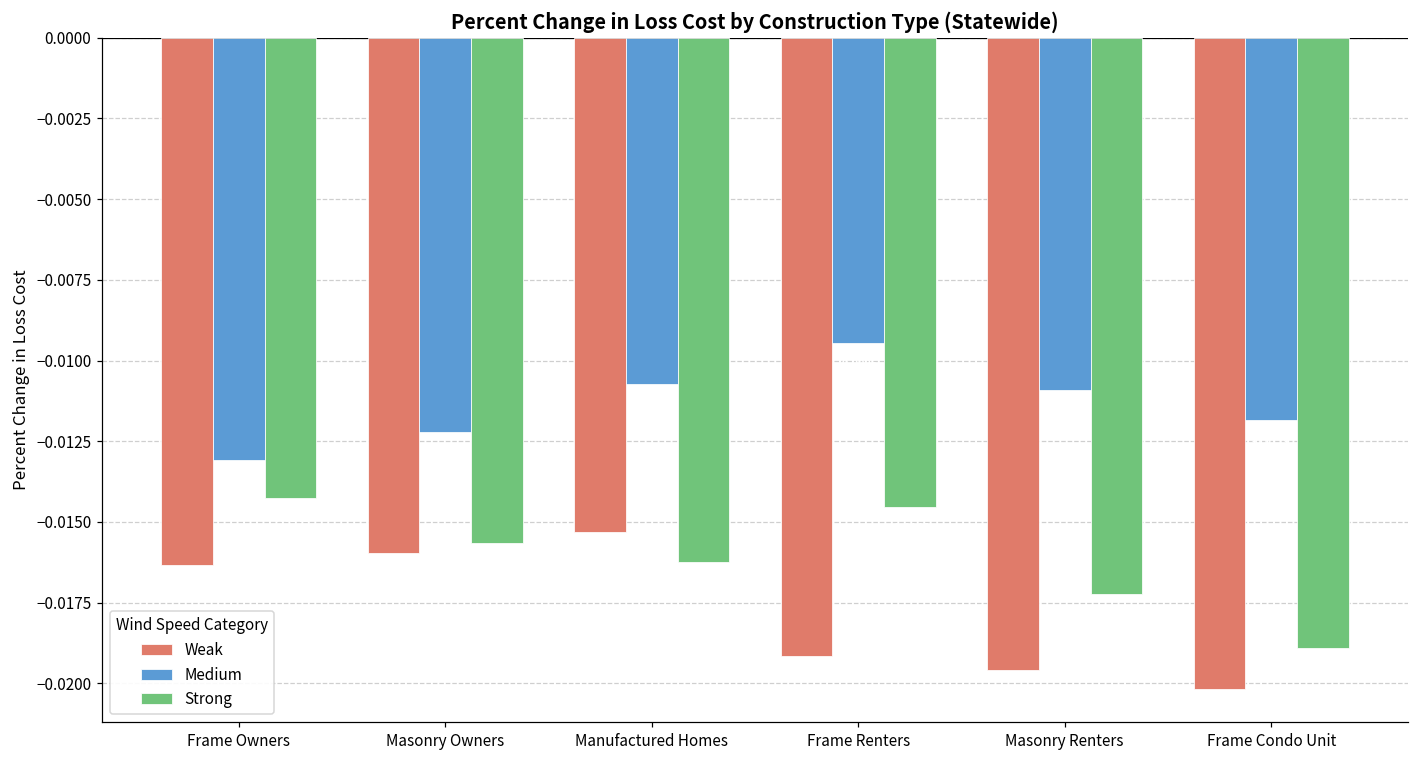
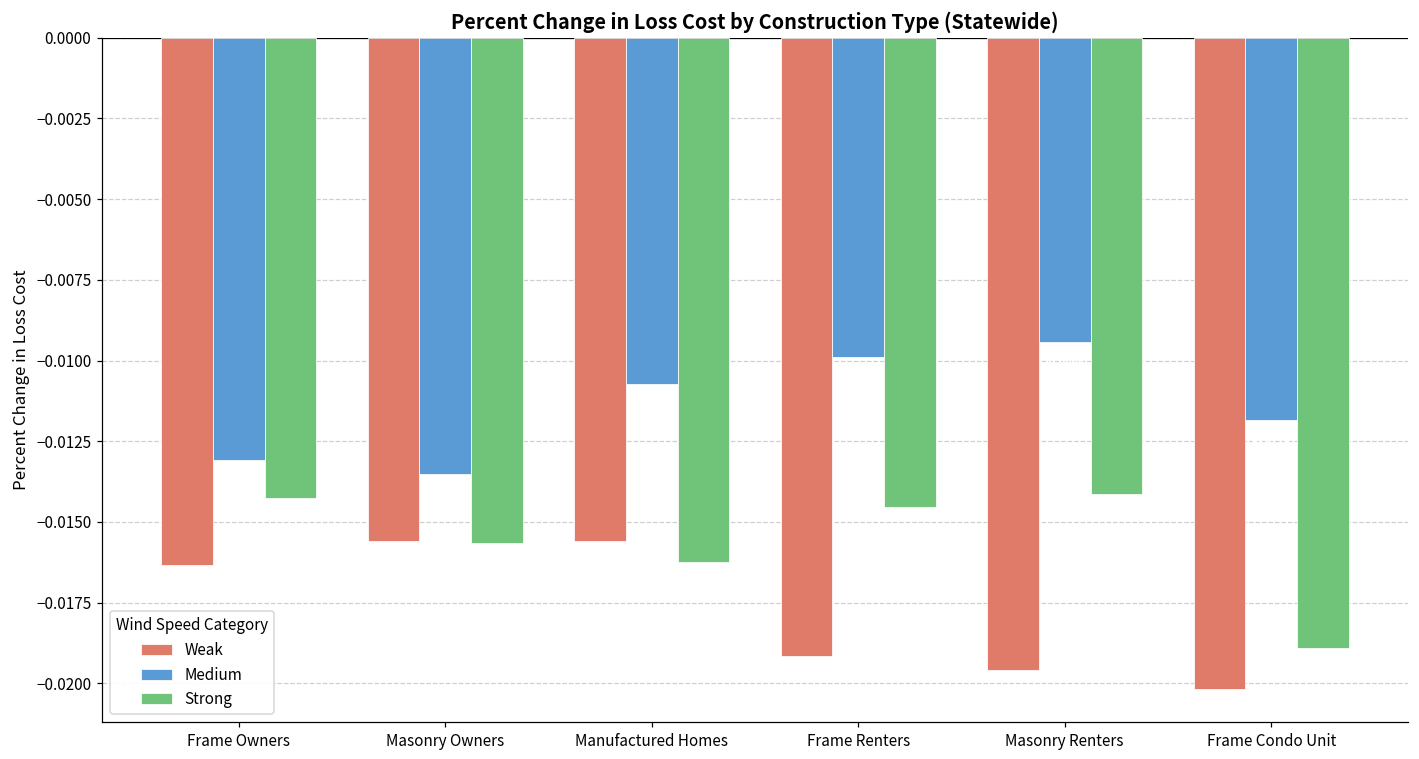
Weak, Masonry Owners: -0.0160 -> -0.0156
Medium, Masonry Owners: -0.0122 -> -0.0135
Weak, Manufactured Homes: -0.0153 -> -0.0156
Medium, Frame Renters: -0.0095 -> -0.0099
Medium, Masonry Renters: -0.0109 -> -0.0094
Strong, Masonry Renters: -0.0172 -> -0.0141
